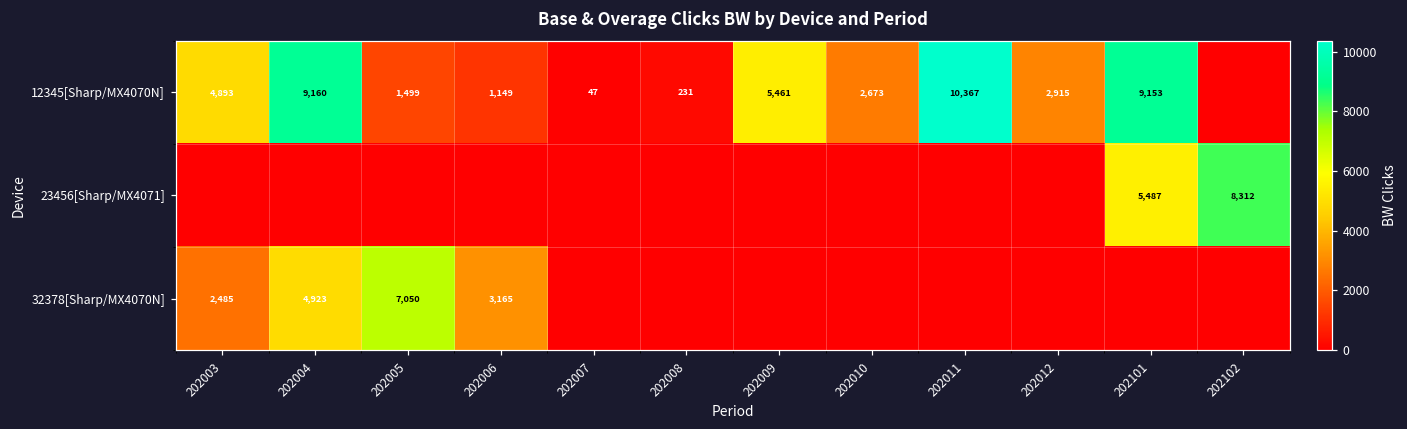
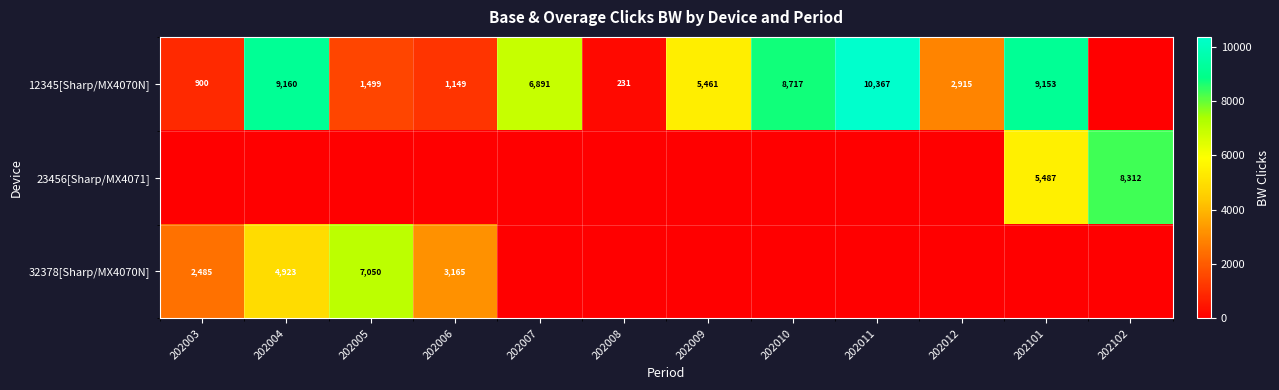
12345[Sharp/MX4070N], 202003: 4,893 -> 900
12345[Sharp/MX4070N], 202007: 47 -> 6,891
12345[Sharp/MX4070N], 202010: 2,673 -> 8,717
